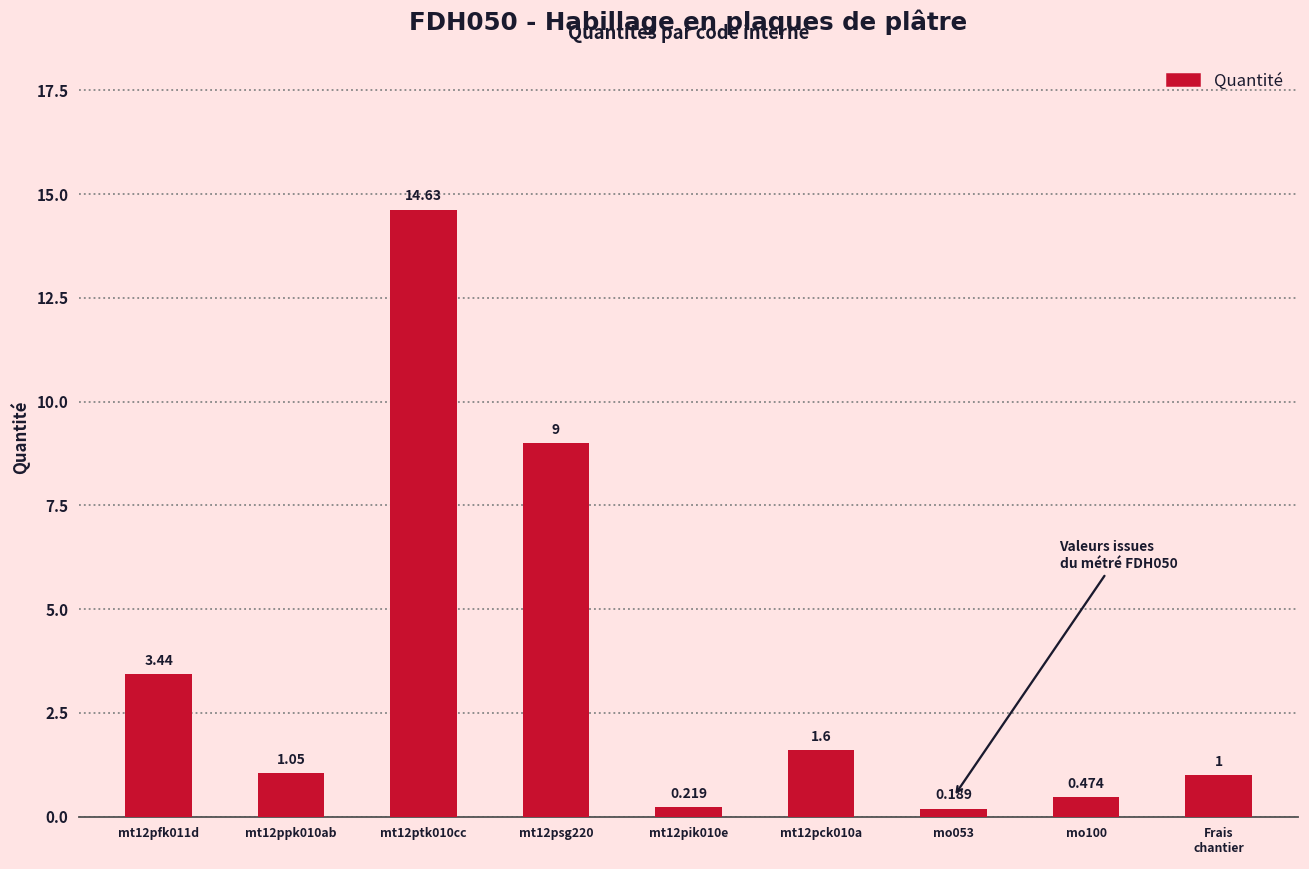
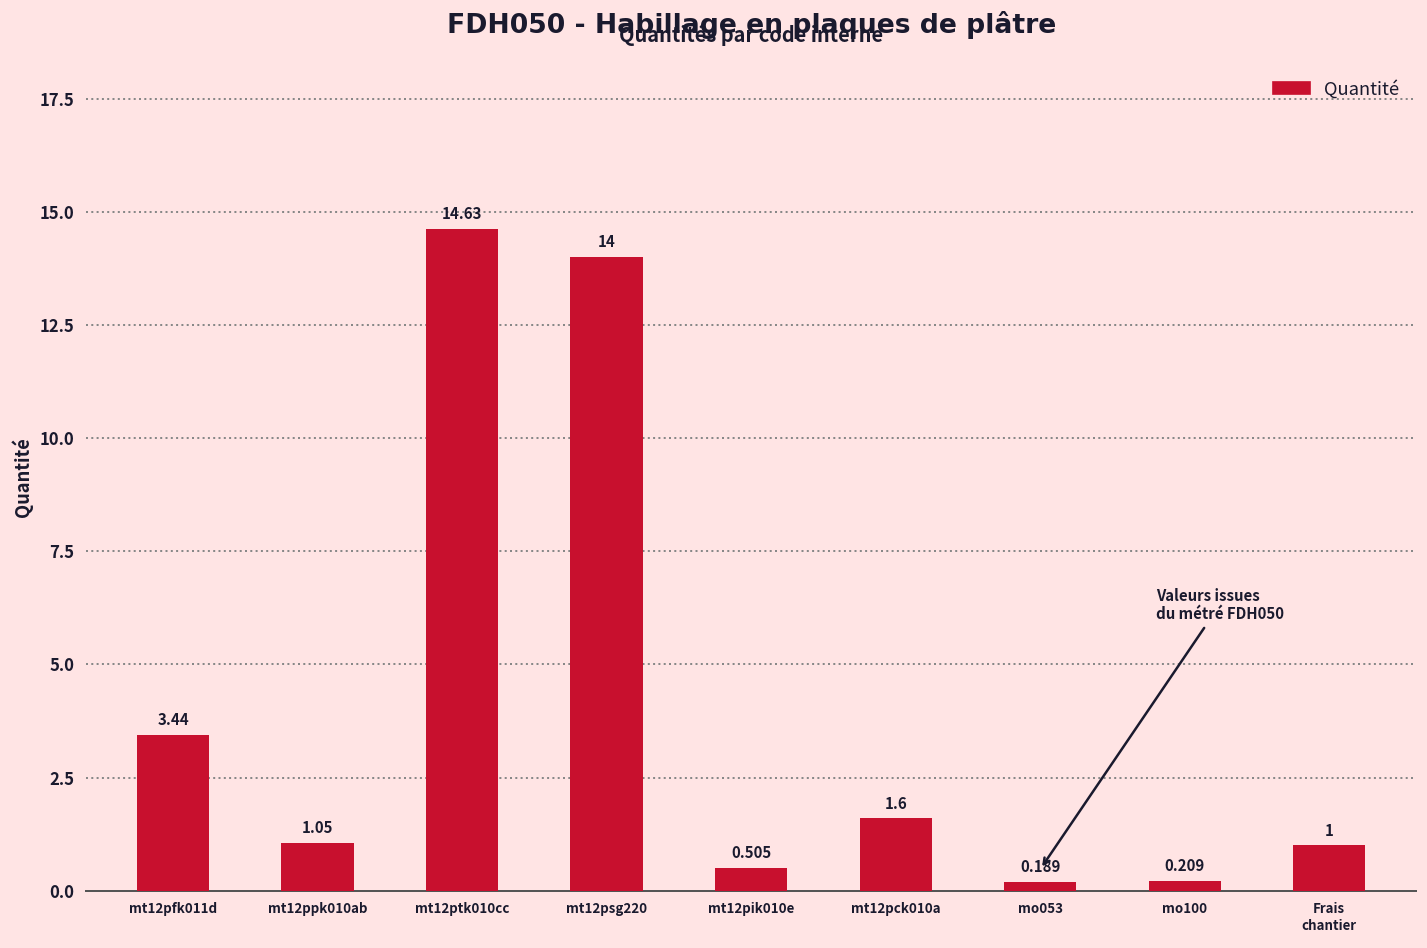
mt12psg220: 9 -> 14
mt12pik010e: 0.219 -> 0.505
mo100: 0.474 -> 0.209
